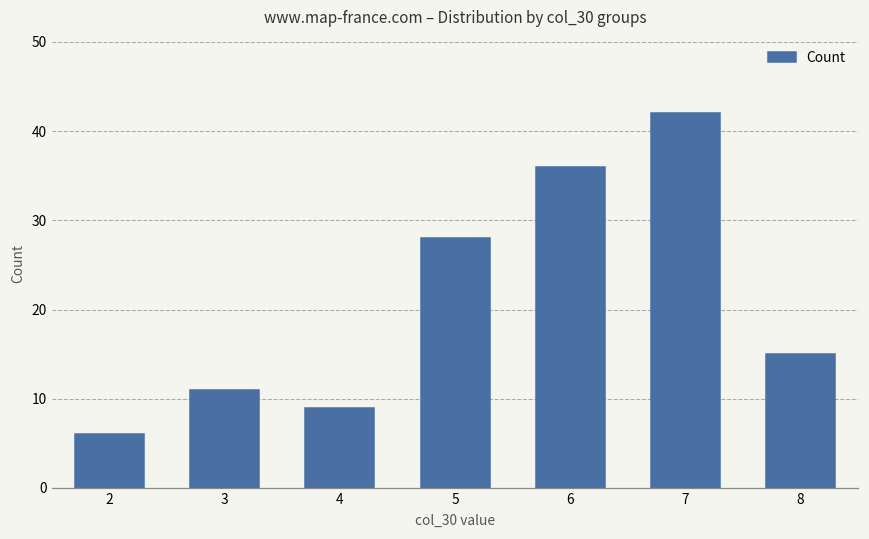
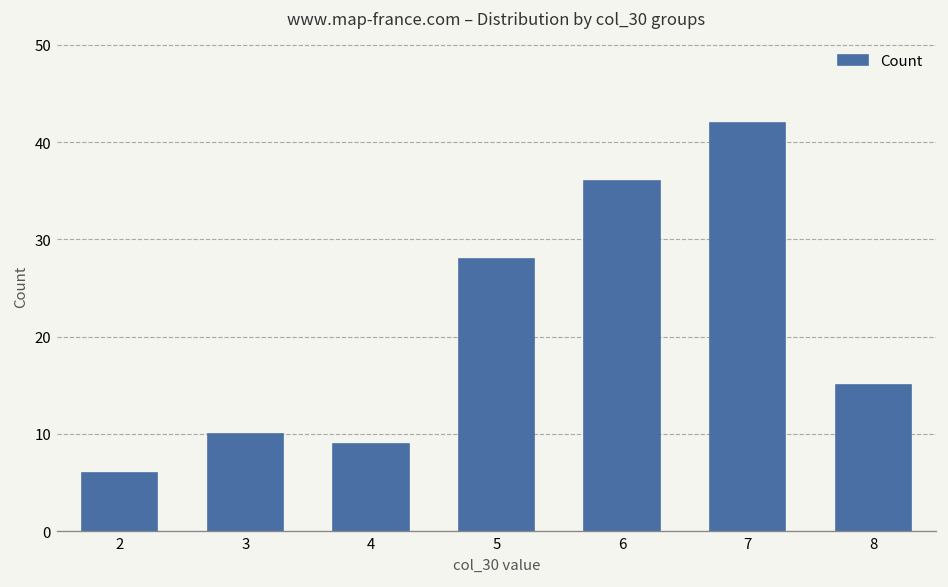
3: 11 -> 10
